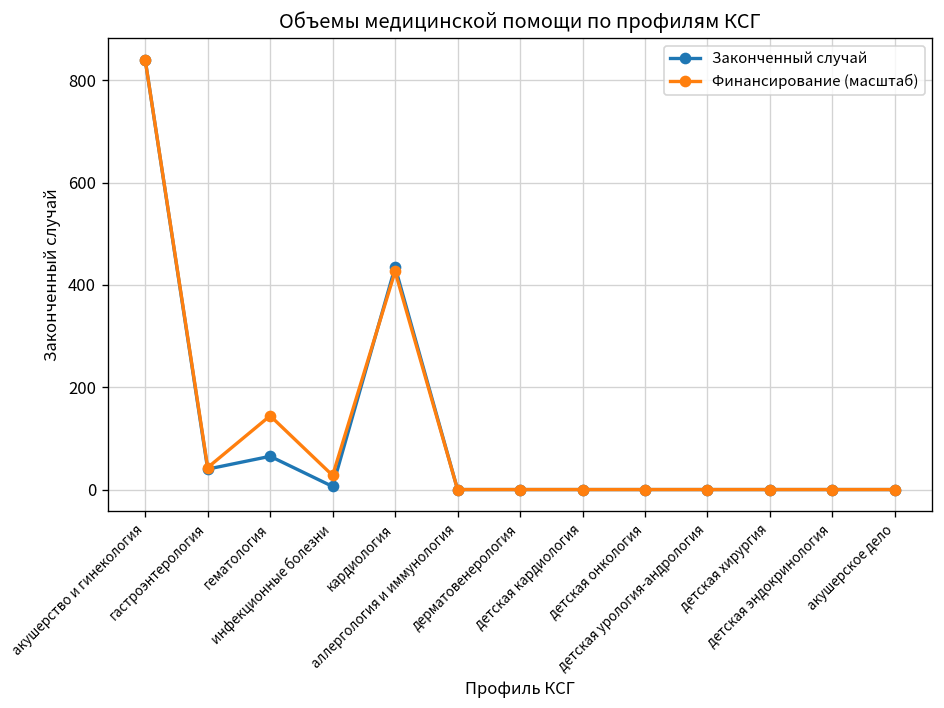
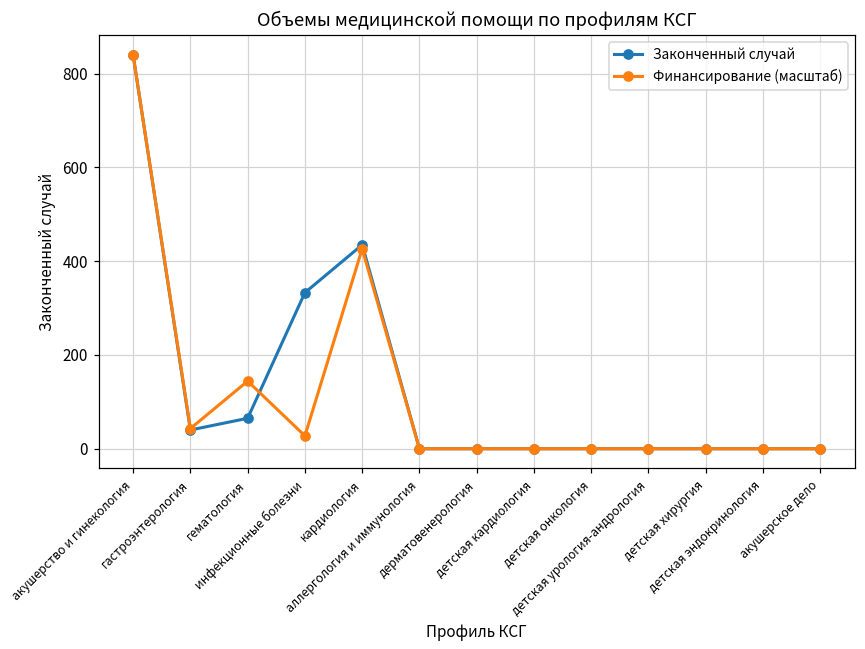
Законченный случай, инфекционные болезни: 10 -> 330
